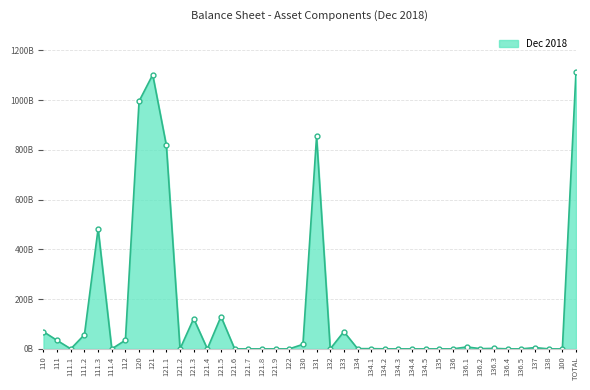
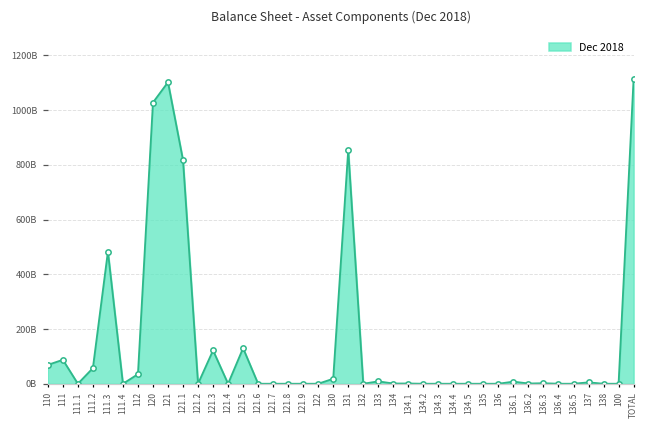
111: 30000000000 -> 90000000000
120: 1000000000000 -> 1030000000000
133: 70000000000 -> 10000000000
